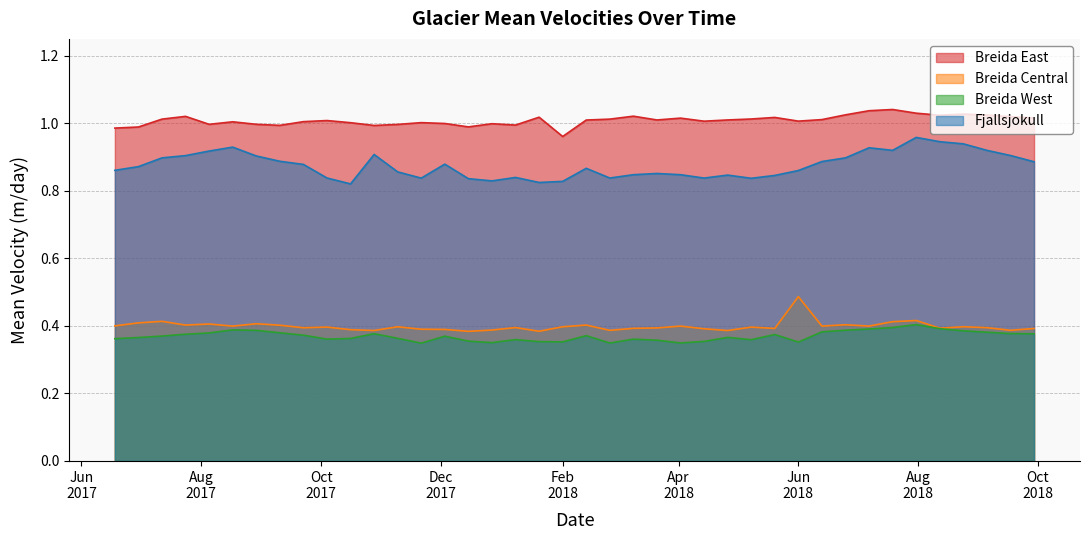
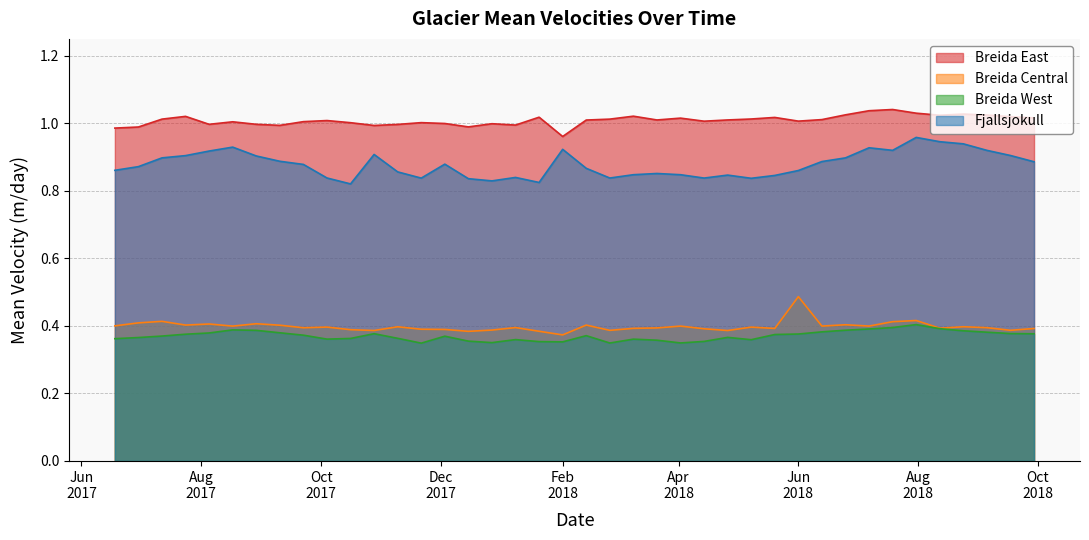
Breida Central, Feb 2018: 0.40 -> 0.37
Fjallsjokull, Feb 2018: 0.83 -> 0.92
Breida West, Jun 2018: 0.35 -> 0.38
